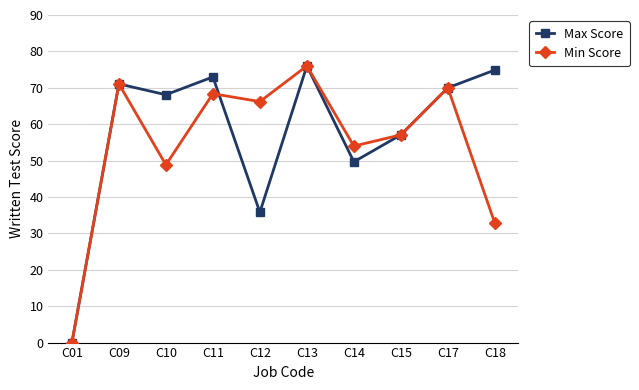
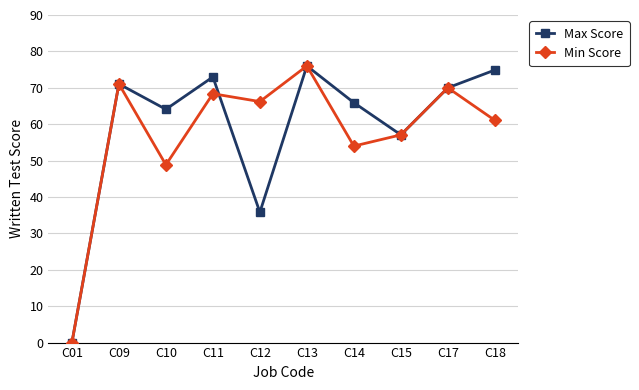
Max Score, C10: 68 -> 64
Max Score, C14: 50 -> 66
Min Score, C18: 33 -> 61
